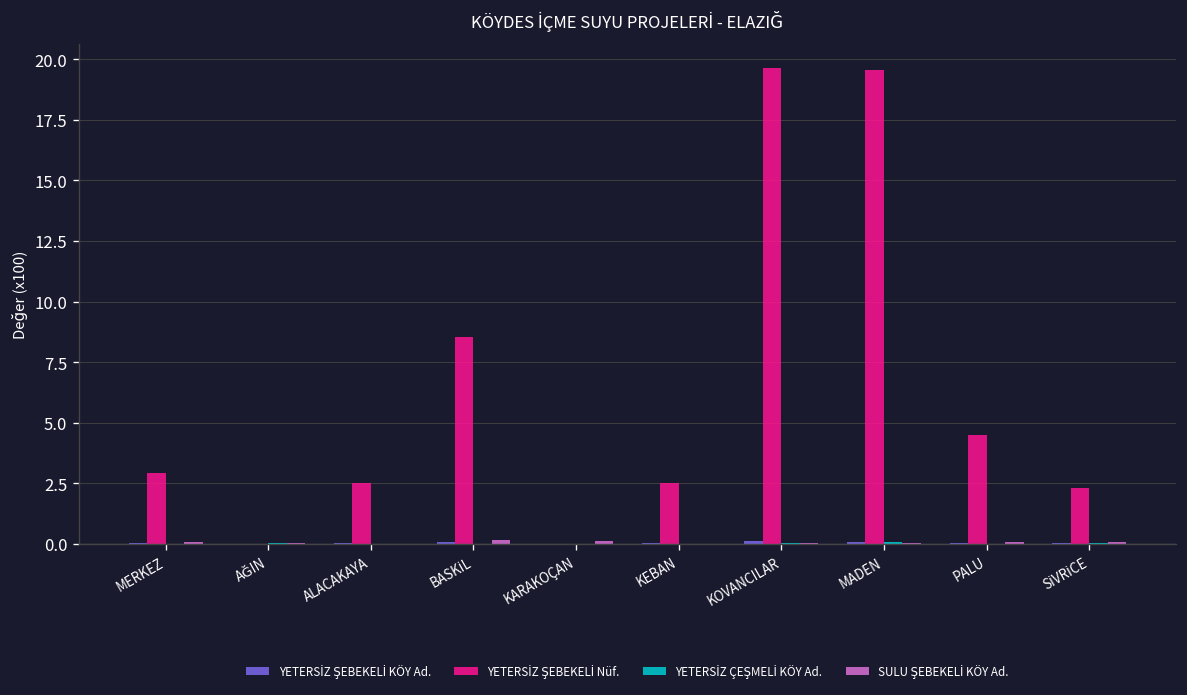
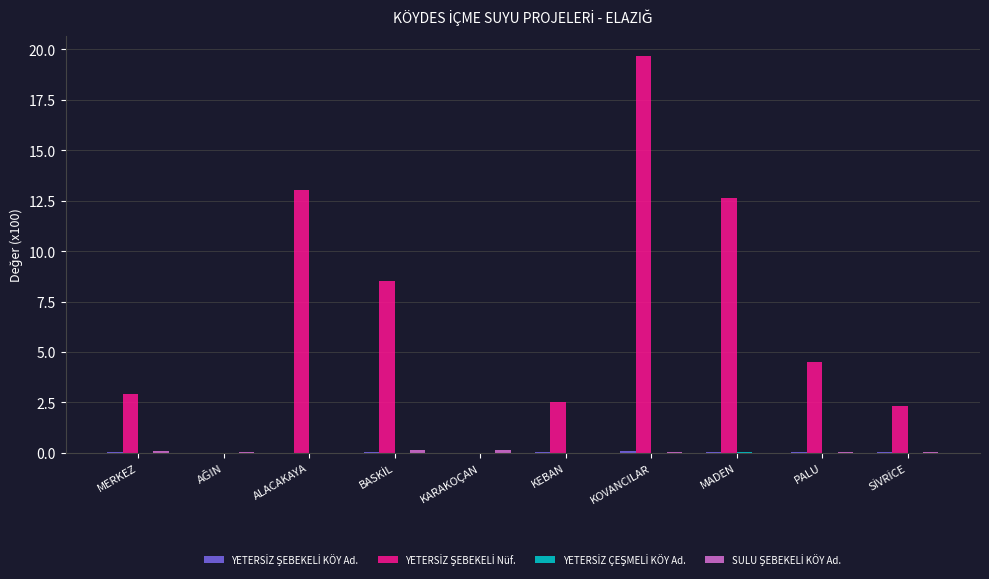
YETERSİZ ŞEBEKELİ Nüf., ALACAKAYA: 2.5 -> 13.1
YETERSİZ ŞEBEKELİ Nüf., MADEN: 19.6 -> 12.6
